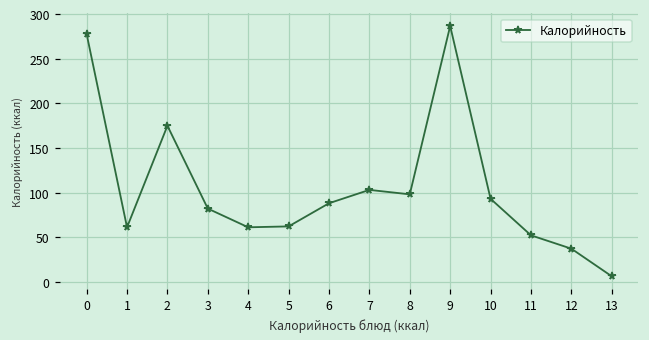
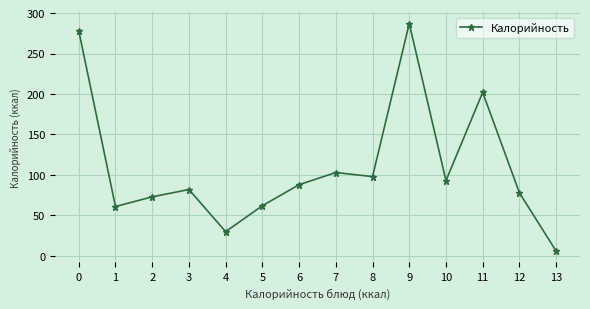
2: 180 -> 70
4: 60 -> 30
11: 50 -> 200
12: 40 -> 80
